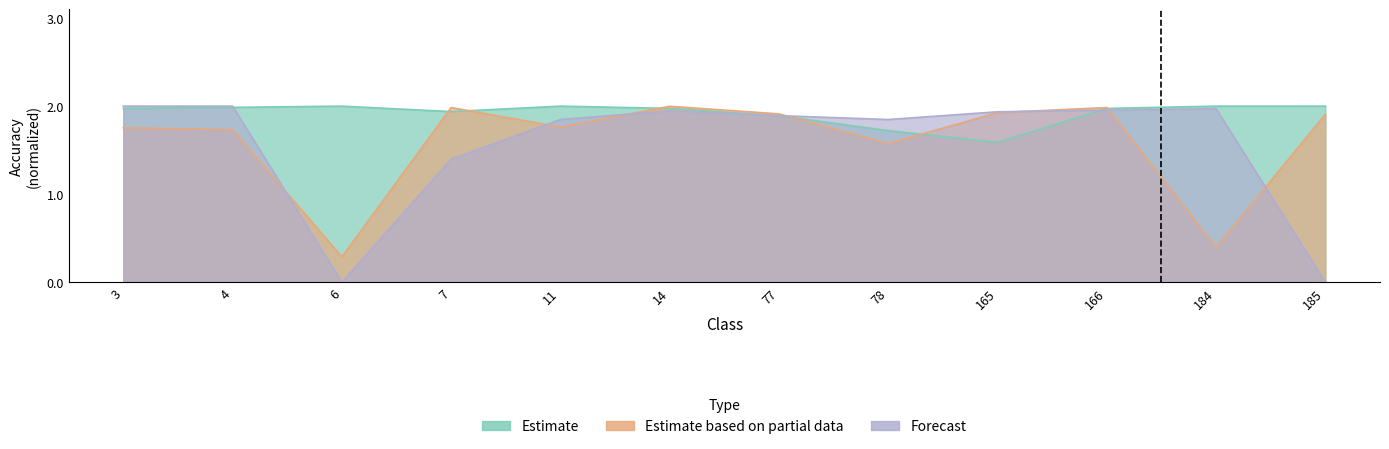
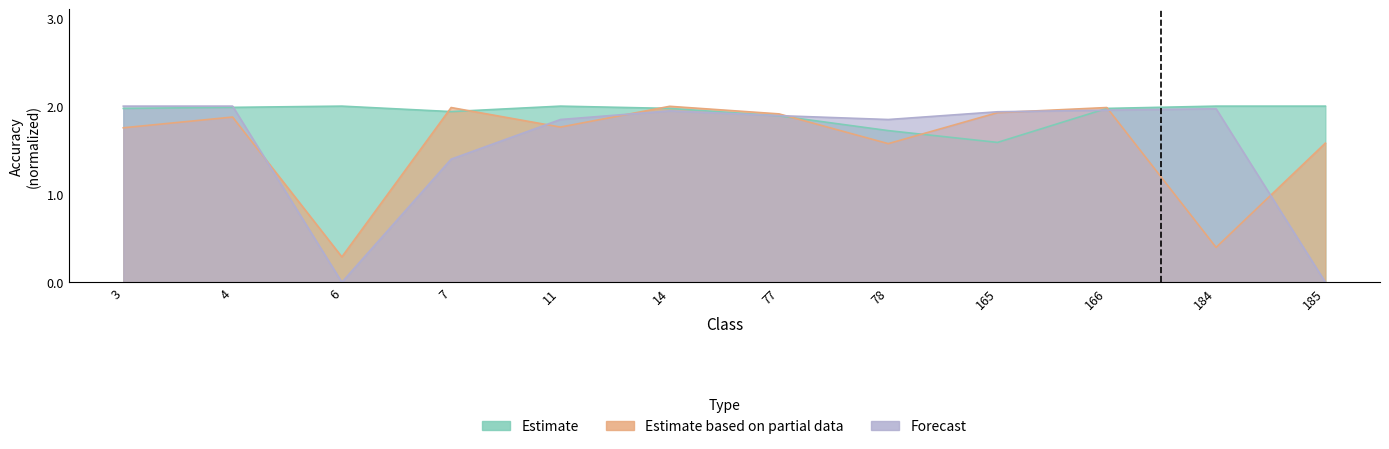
Estimate based on partial data, 4: 1.7 -> 1.9
Estimate based on partial data, 185: 1.9 -> 1.6
